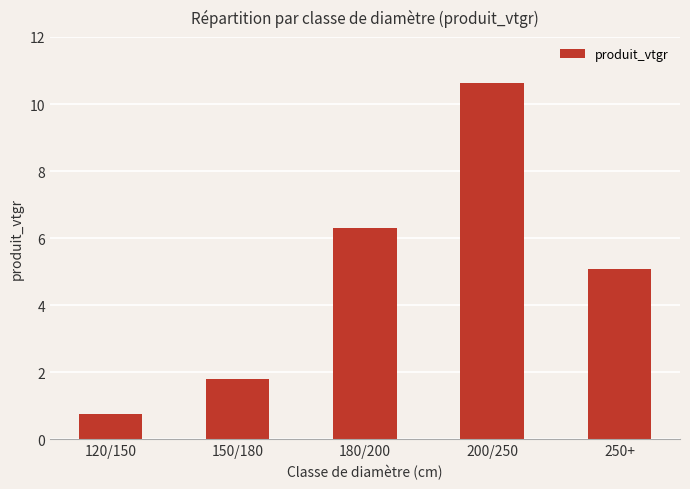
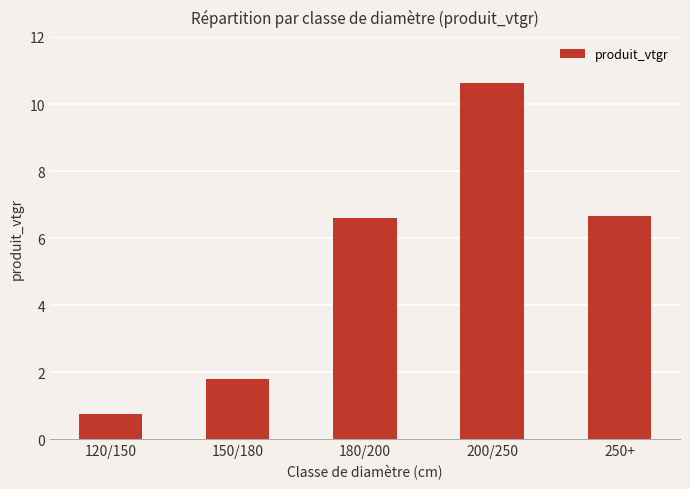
180/200: 6.3 -> 6.6
250+: 5.1 -> 6.7
